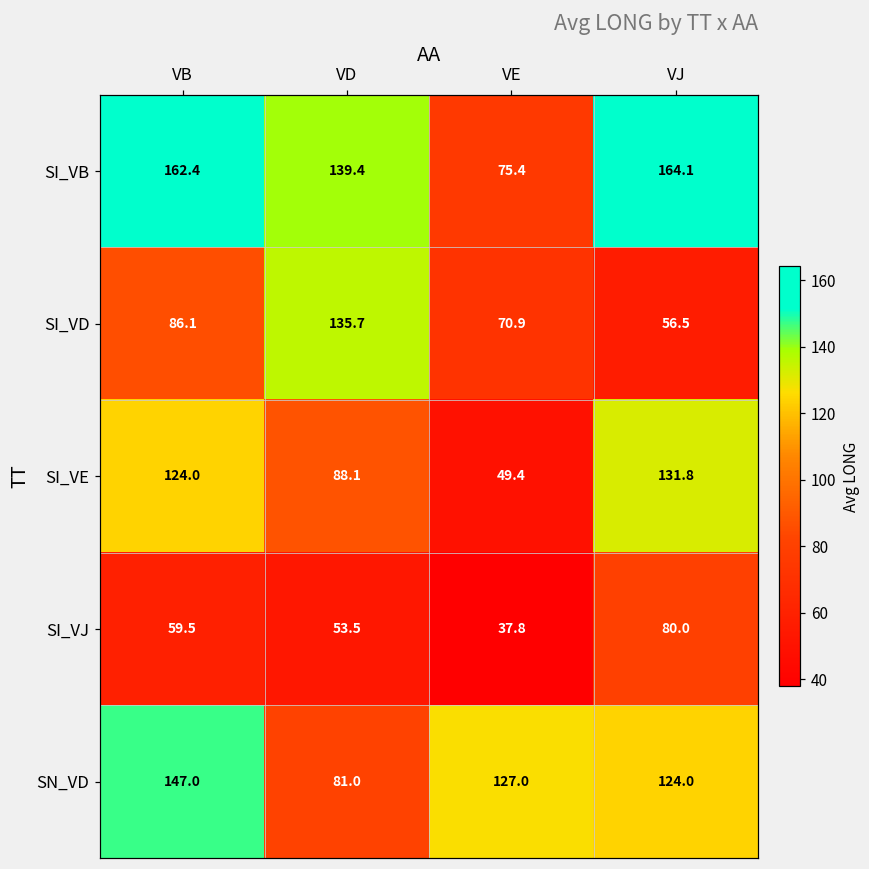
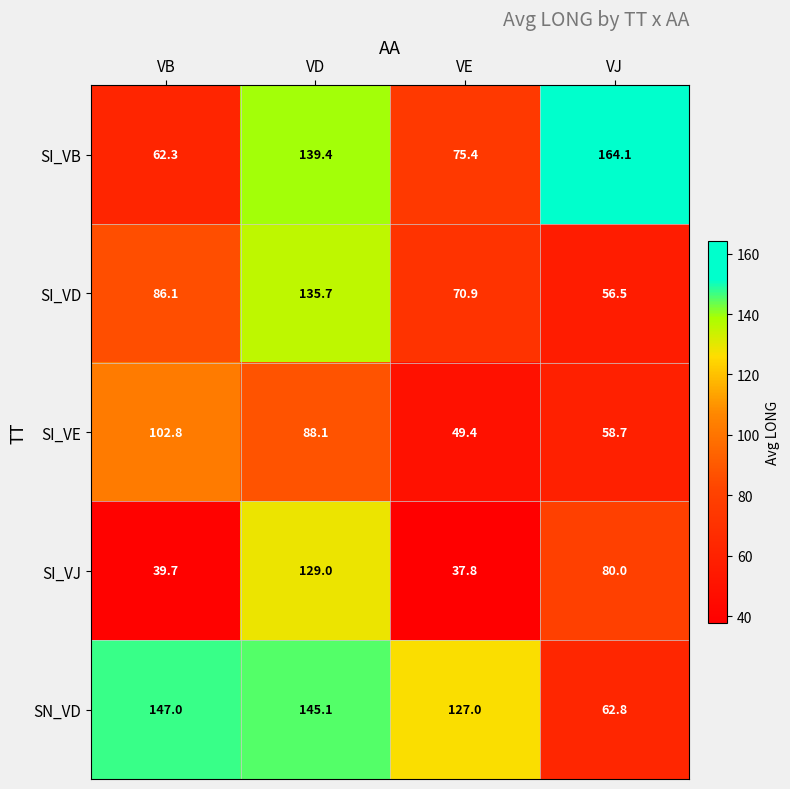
SI_VB, VB: 162.4 -> 62.3
SI_VE, VB: 124.0 -> 102.8
SI_VE, VJ: 131.8 -> 58.7
SI_VJ, VB: 59.5 -> 39.7
SI_VJ, VD: 53.5 -> 129.0
SN_VD, VD: 81.0 -> 145.1
SN_VD, VJ: 124.0 -> 62.8
